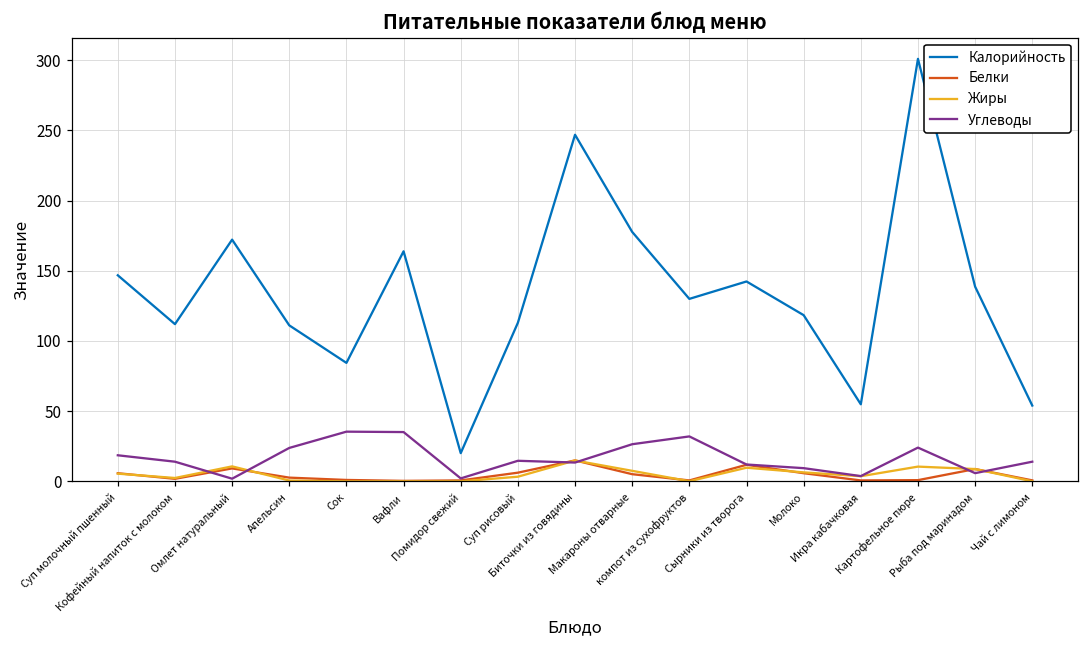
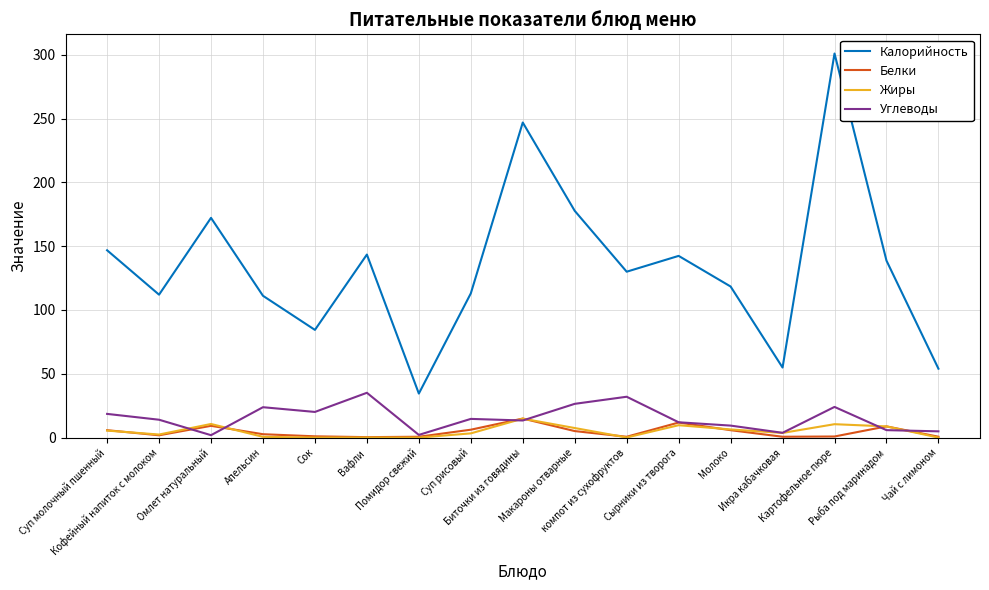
Углеводы, Сок: 35 -> 20
Калорийность, Вафли: 164 -> 143
Калорийность, Помидор свежий: 20 -> 35
Углеводы, Чай с лимоном: 14 -> 5
